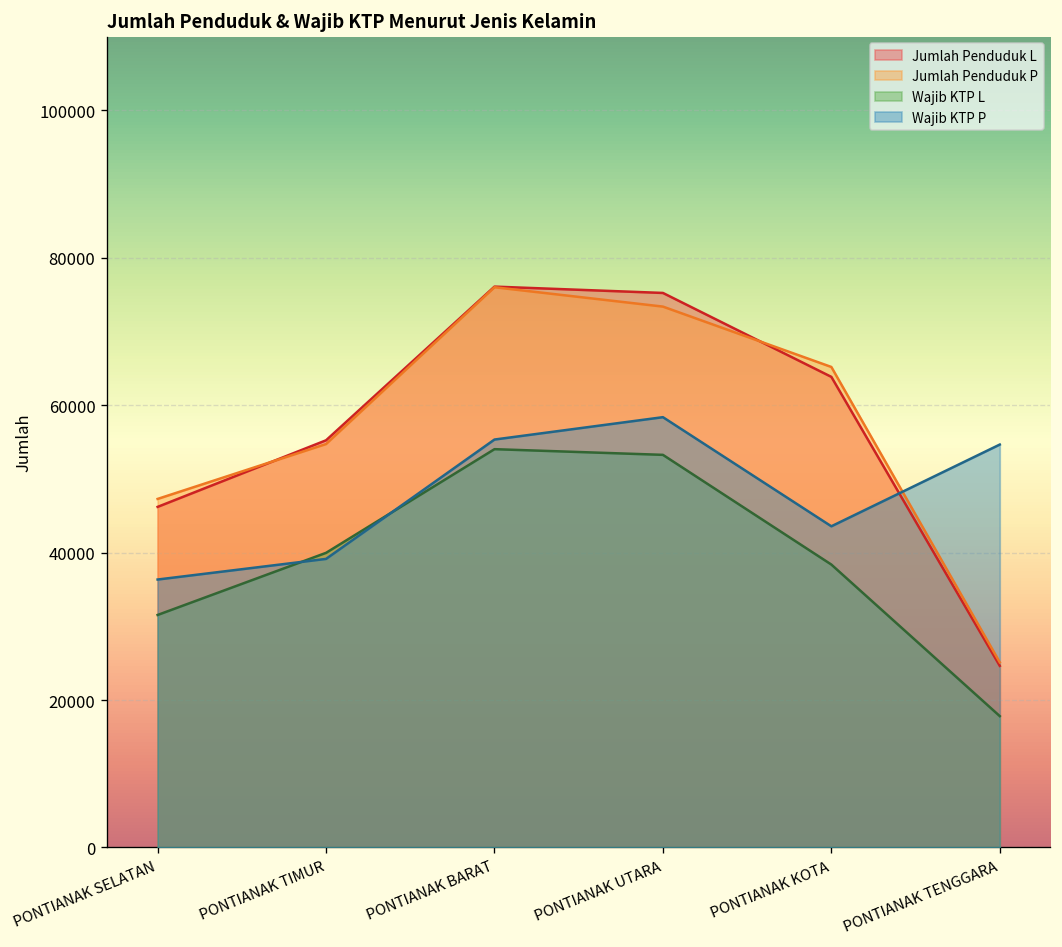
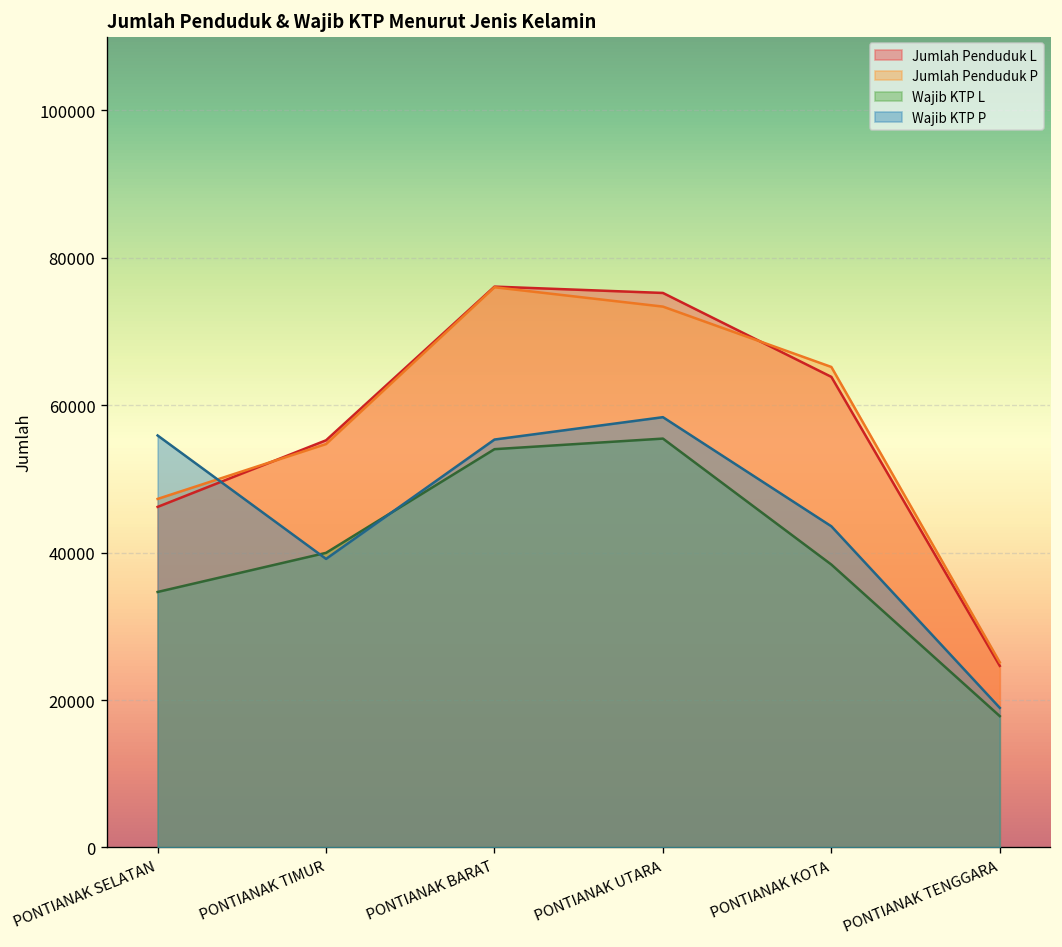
Wajib KTP L, PONTIANAK SELATAN: 32000 -> 35000
Wajib KTP P, PONTIANAK SELATAN: 36000 -> 56000
Wajib KTP L, PONTIANAK UTARA: 53000 -> 55000
Wajib KTP P, PONTIANAK TENGGARA: 55000 -> 19000
